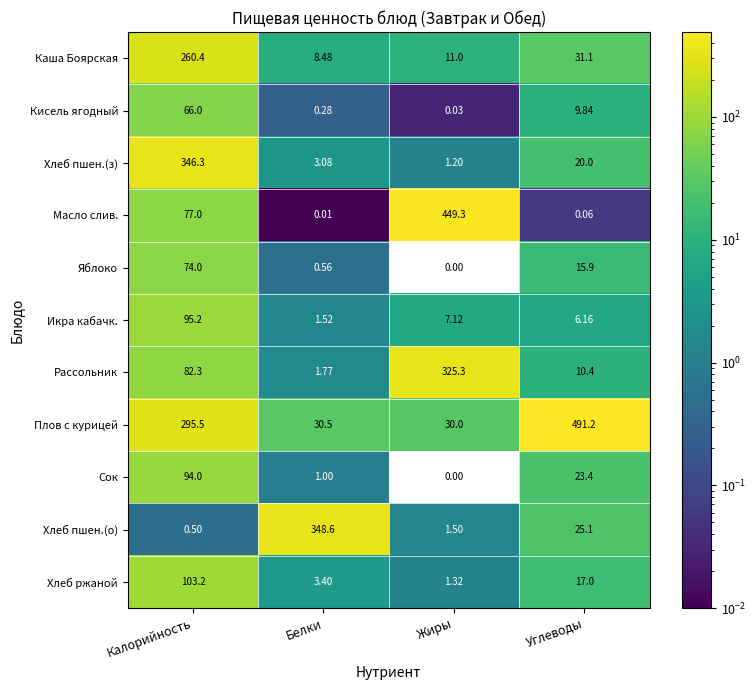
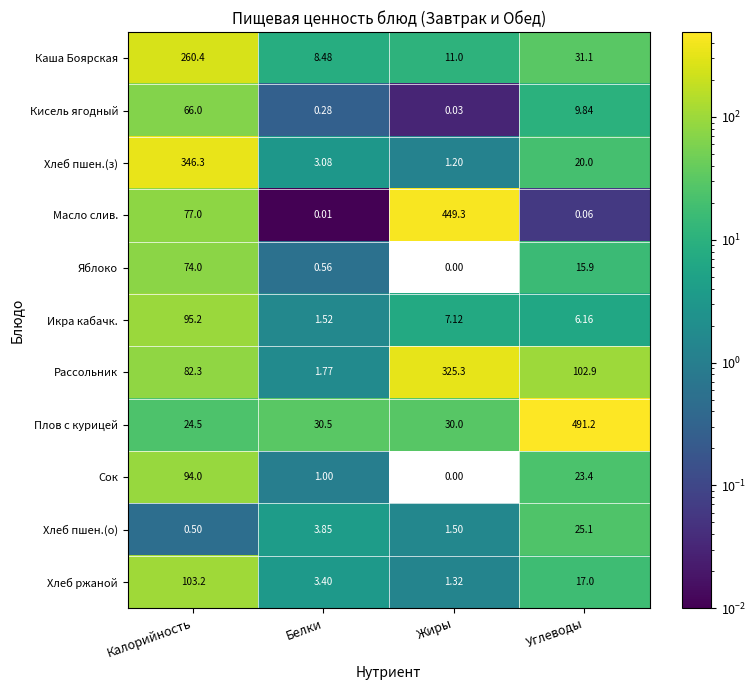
Рассольник, Углеводы: 10.4 -> 102.9
Плов с курицей, Калорийность: 295.5 -> 24.5
Хлеб пшен.(о), Белки: 348.6 -> 3.85
